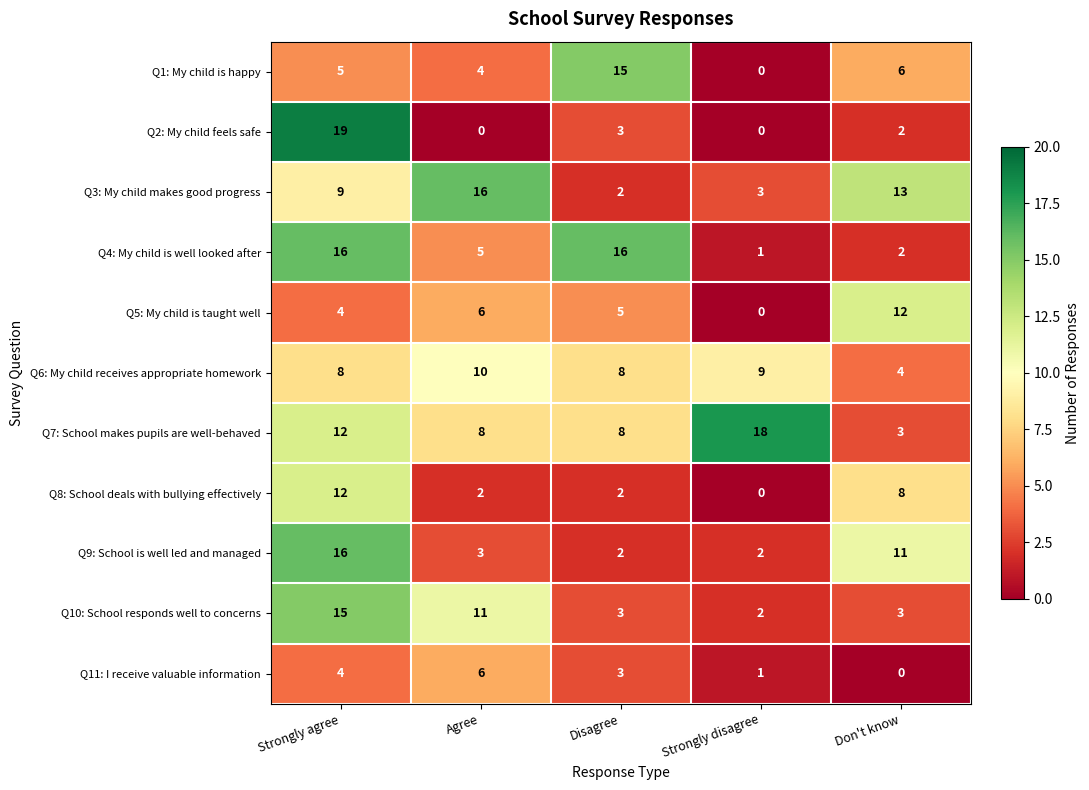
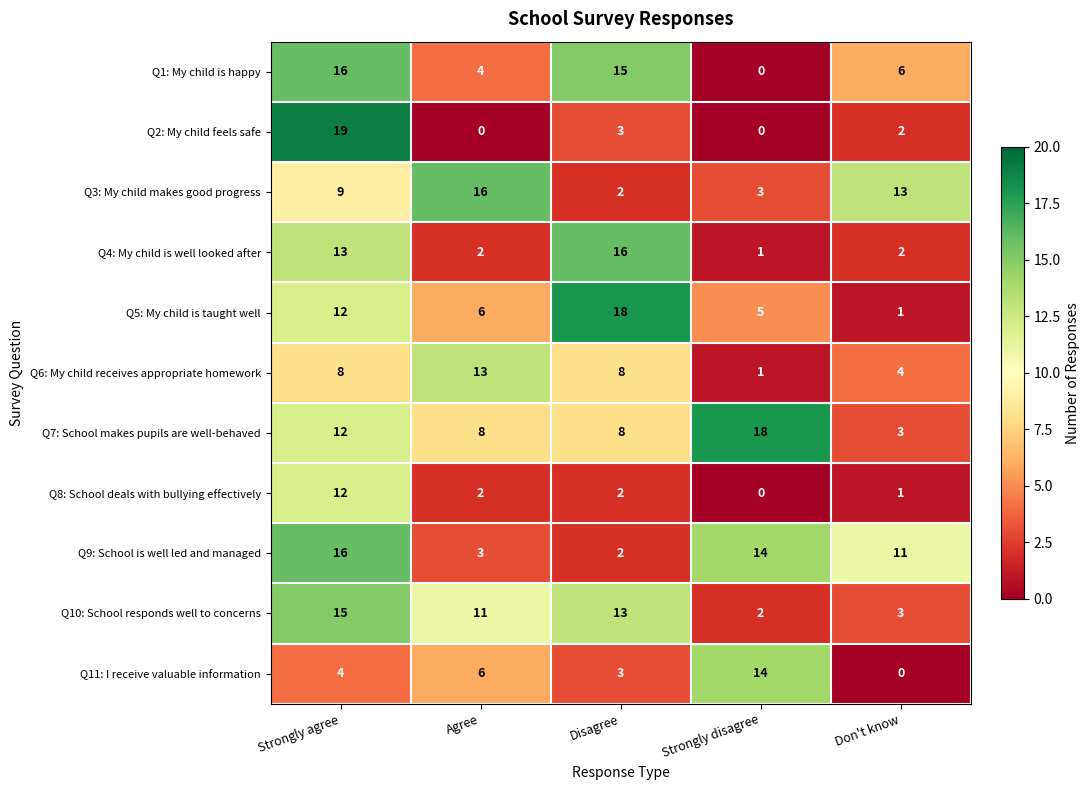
Q1: My child is happy, Strongly agree: 5 -> 16
Q4: My child is well looked after, Strongly agree: 16 -> 13
Q4: My child is well looked after, Agree: 5 -> 2
Q5: My child is taught well, Strongly agree: 4 -> 12
Q5: My child is taught well, Disagree: 5 -> 18
Q5: My child is taught well, Strongly disagree: 0 -> 5
Q5: My child is taught well, Don't know: 12 -> 1
Q6: My child receives appropriate homework, Agree: 10 -> 13
Q6: My child receives appropriate homework, Strongly disagree: 9 -> 1
Q8: School deals with bullying effectively, Don't know: 8 -> 1
Q9: School is well led and managed, Strongly disagree: 2 -> 14
Q10: School responds well to concerns, Disagree: 3 -> 13
Q11: I receive valuable information, Strongly disagree: 1 -> 14
